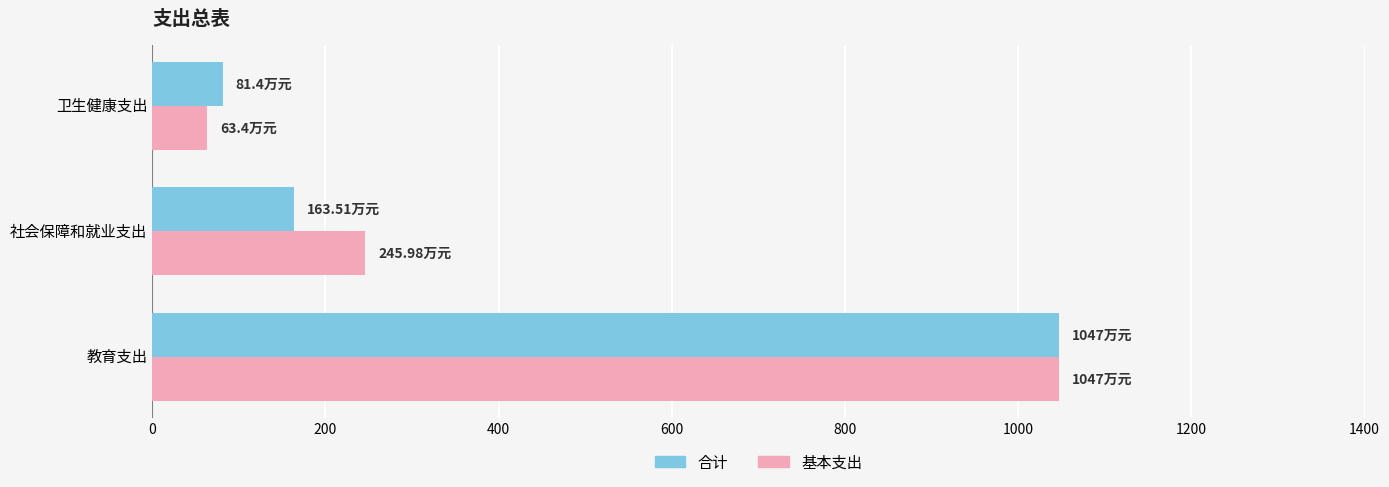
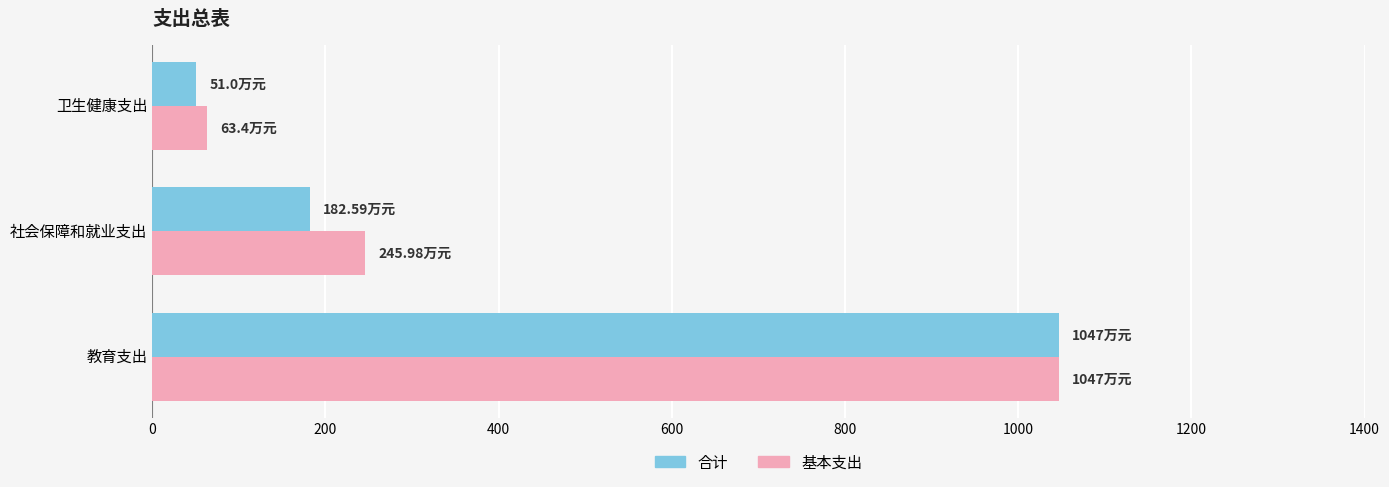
合计, 卫生健康支出: 81.4 -> 51.0
合计, 社会保障和就业支出: 163.51 -> 182.59
